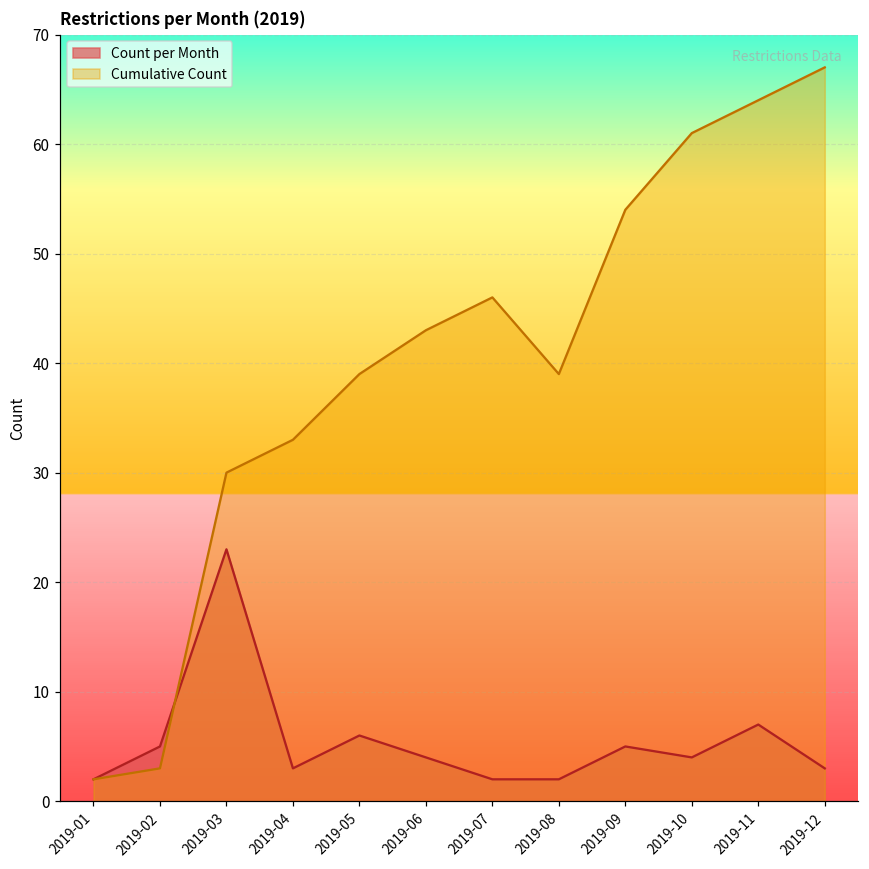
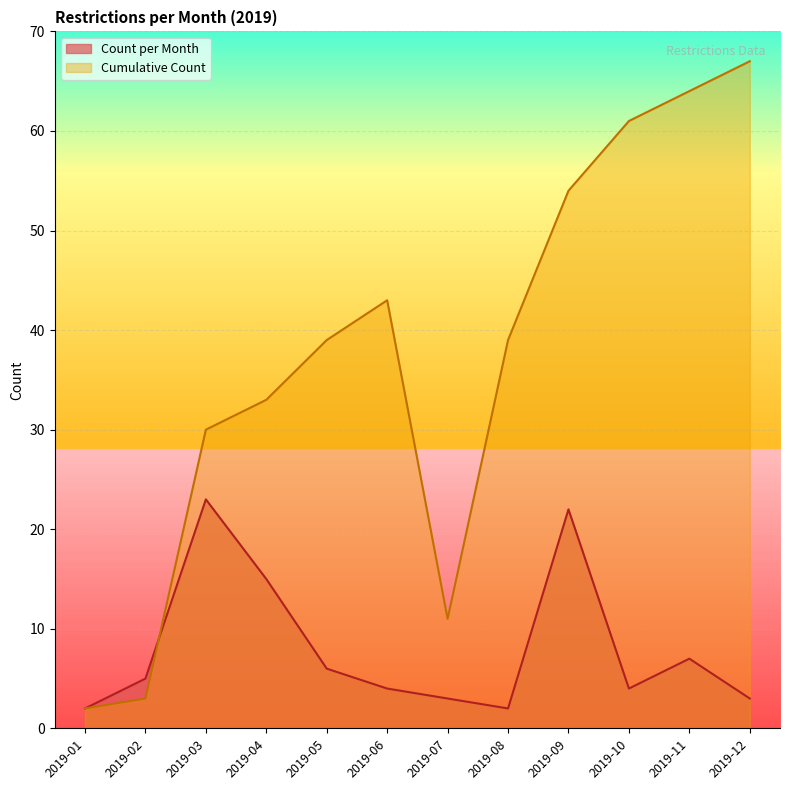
Count per Month, 2019-04: 3 -> 15
Count per Month, 2019-07: 2 -> 3
Cumulative Count, 2019-07: 46 -> 11
Count per Month, 2019-09: 5 -> 22
